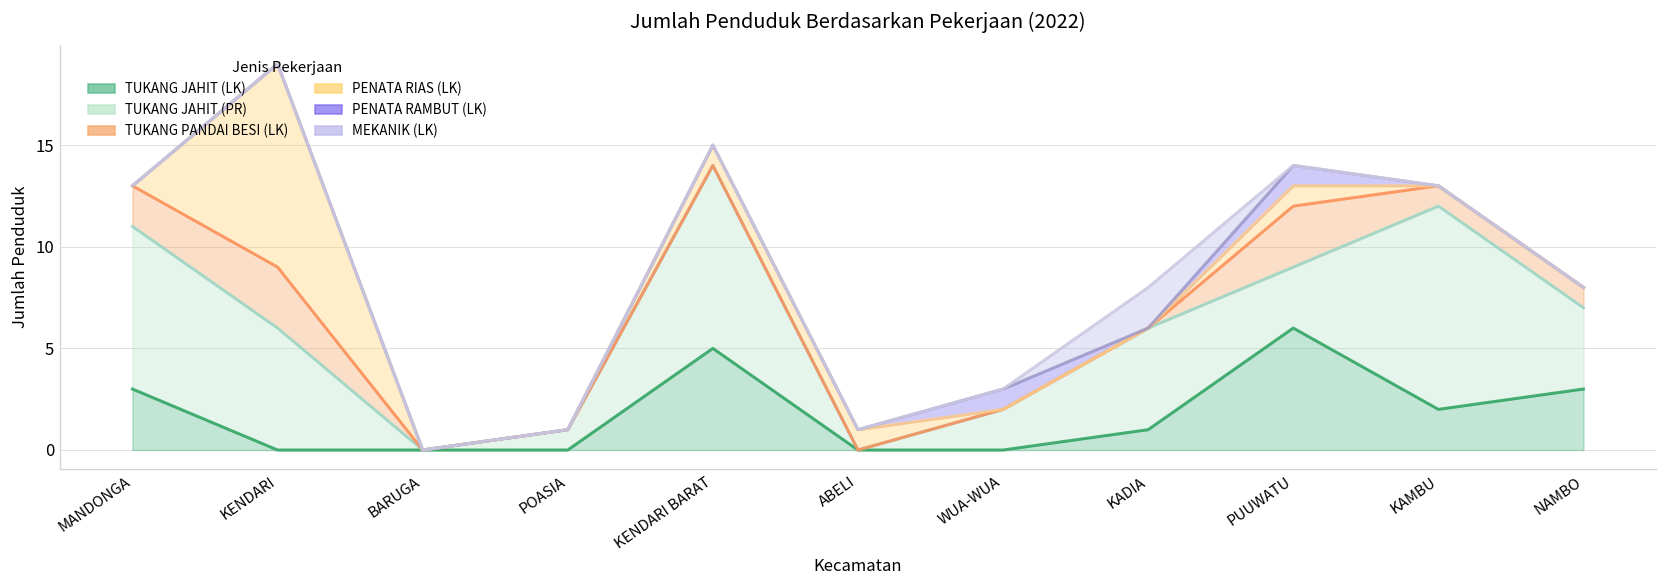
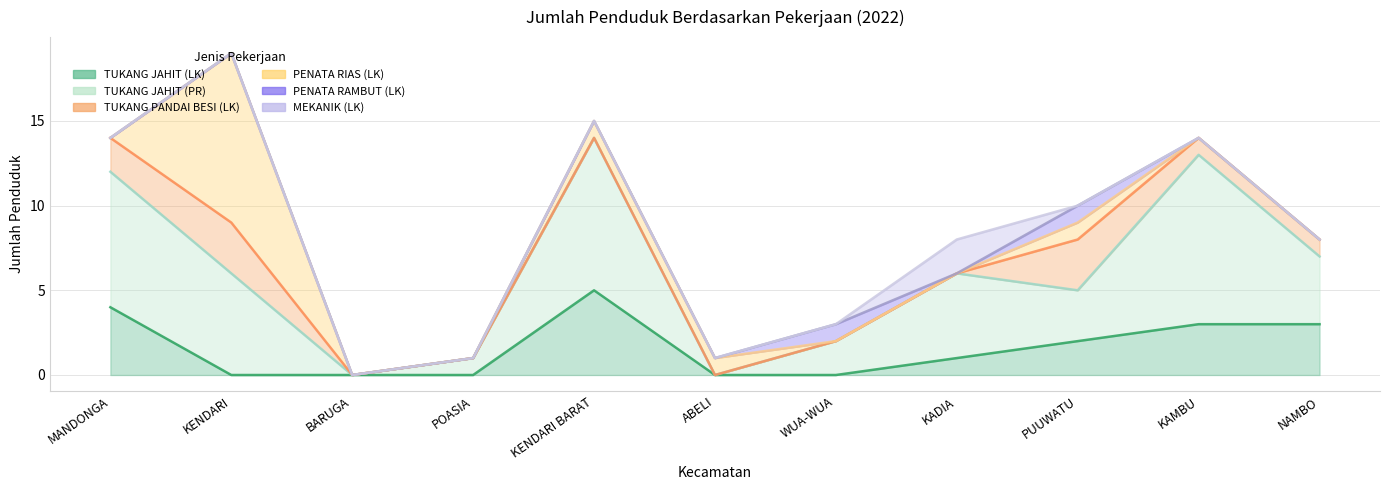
TUKANG JAHIT (LK), MANDONGA: 3 -> 4
TUKANG JAHIT (LK), PUUWATU: 6 -> 2
TUKANG JAHIT (LK), KAMBU: 2 -> 3
